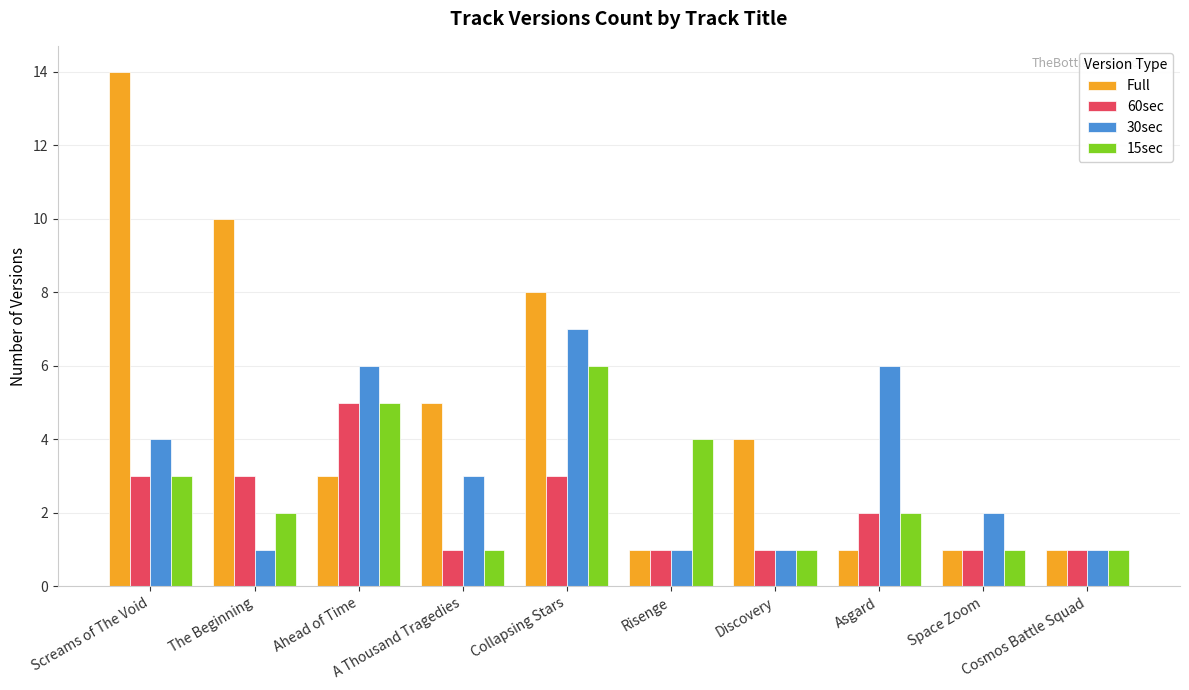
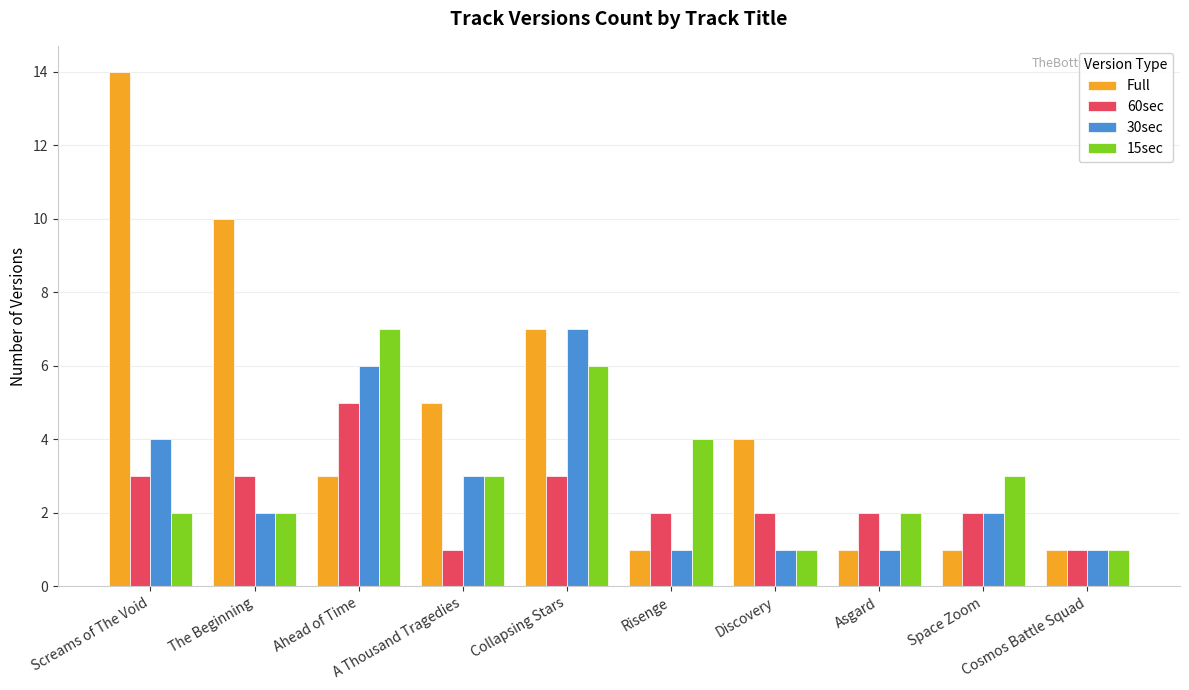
15sec, Screams of The Void: 3 -> 2
30sec, The Beginning: 1 -> 2
15sec, Ahead of Time: 5 -> 7
15sec, A Thousand Tragedies: 1 -> 3
Full, Collapsing Stars: 8 -> 7
60sec, Risenge: 1 -> 2
60sec, Discovery: 1 -> 2
30sec, Asgard: 6 -> 1
60sec, Space Zoom: 1 -> 2
15sec, Space Zoom: 1 -> 3
